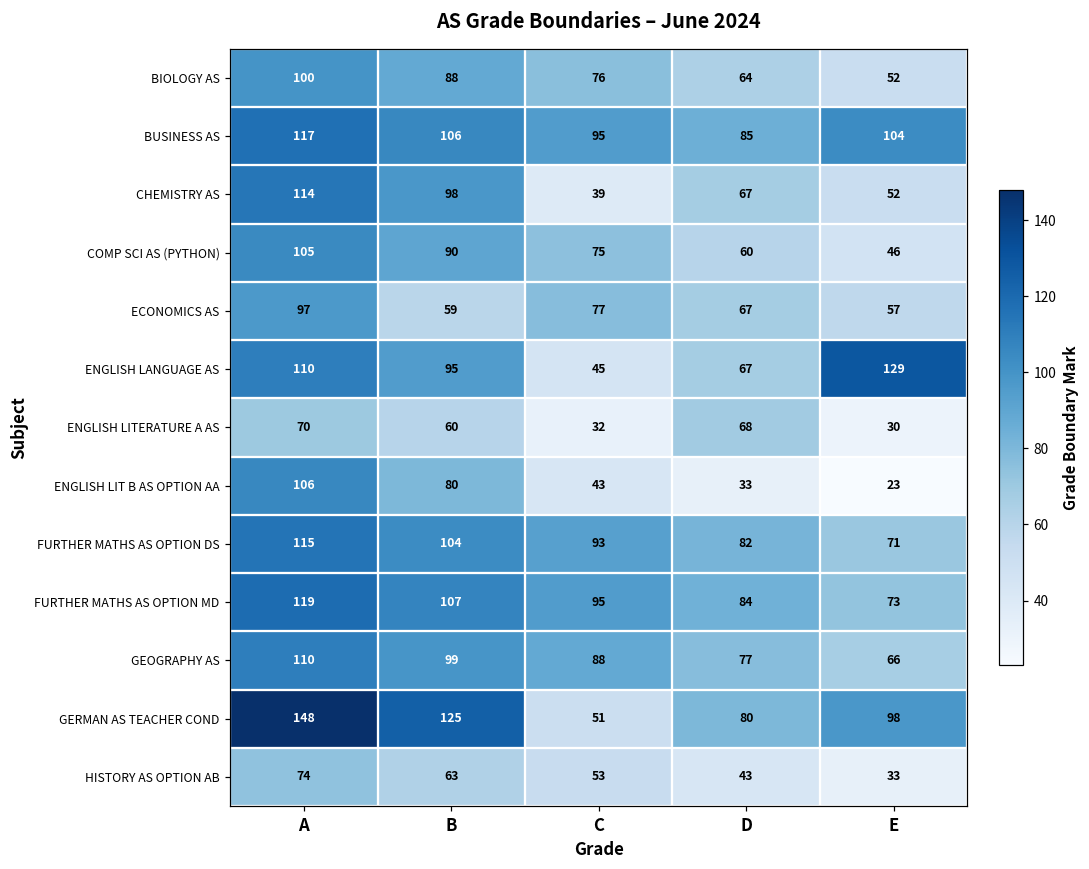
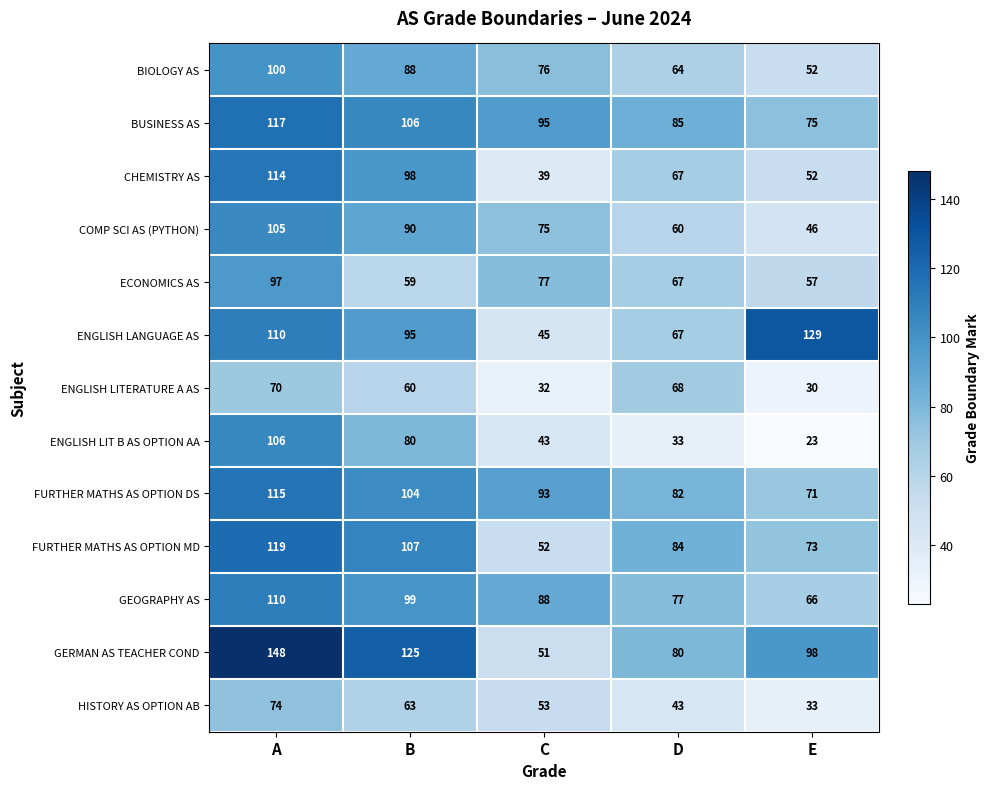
BUSINESS AS, E: 104 -> 75
FURTHER MATHS AS OPTION MD, C: 95 -> 52
